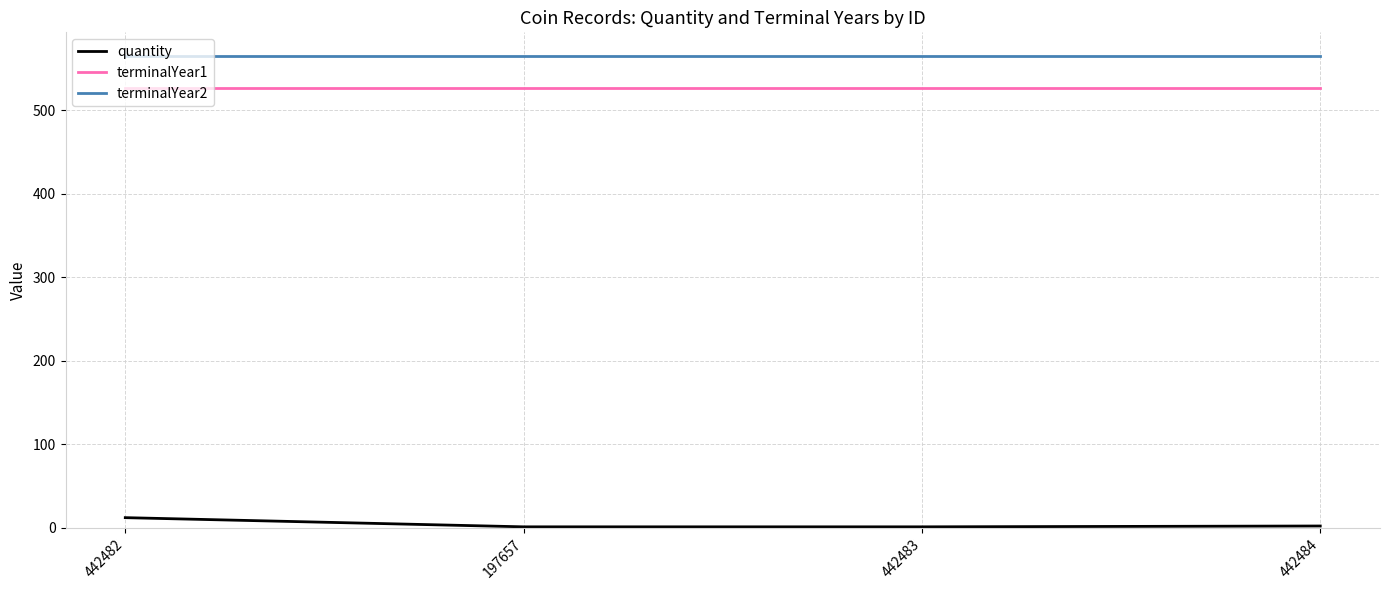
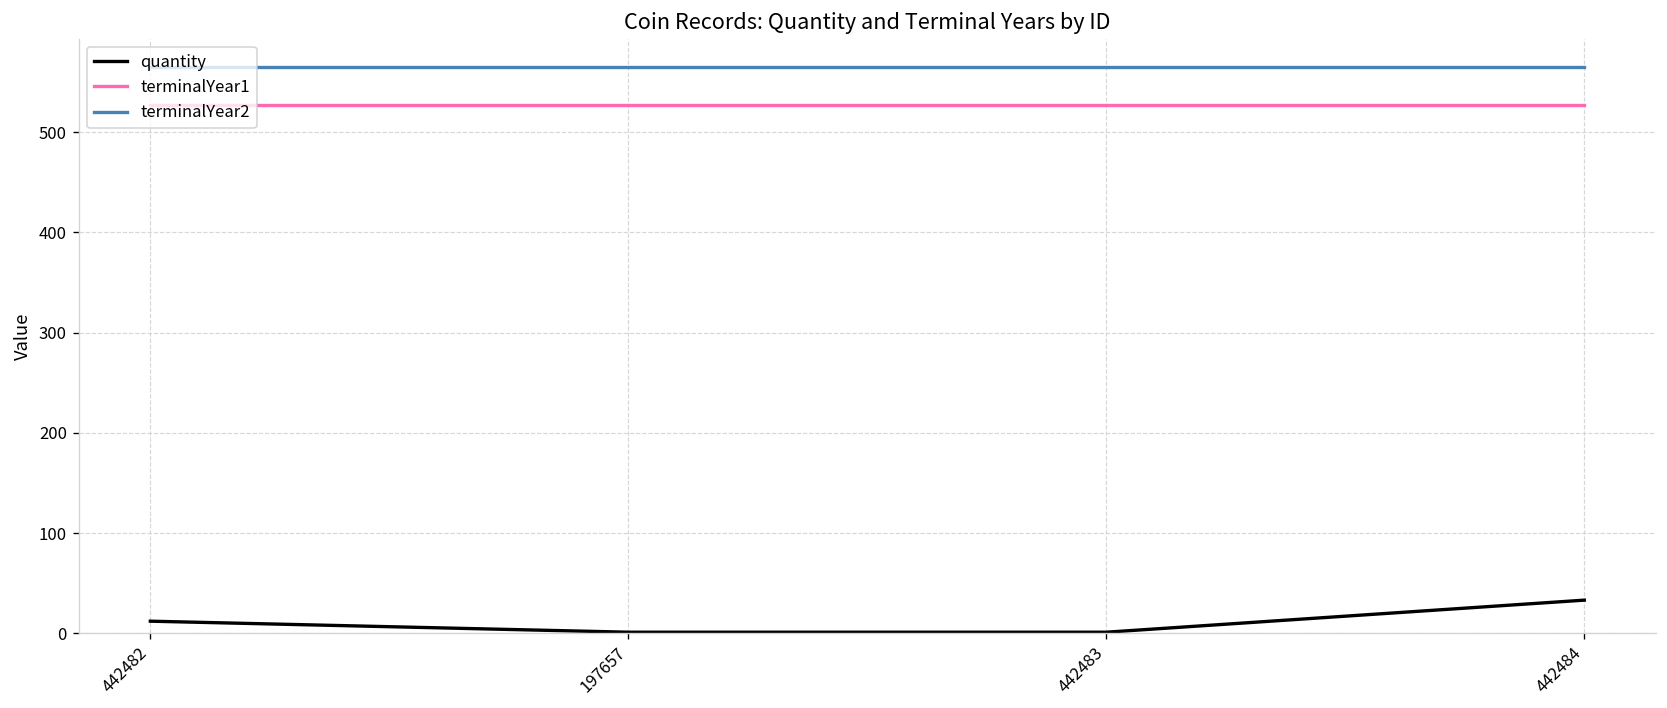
quantity, 442484: 0 -> 30
